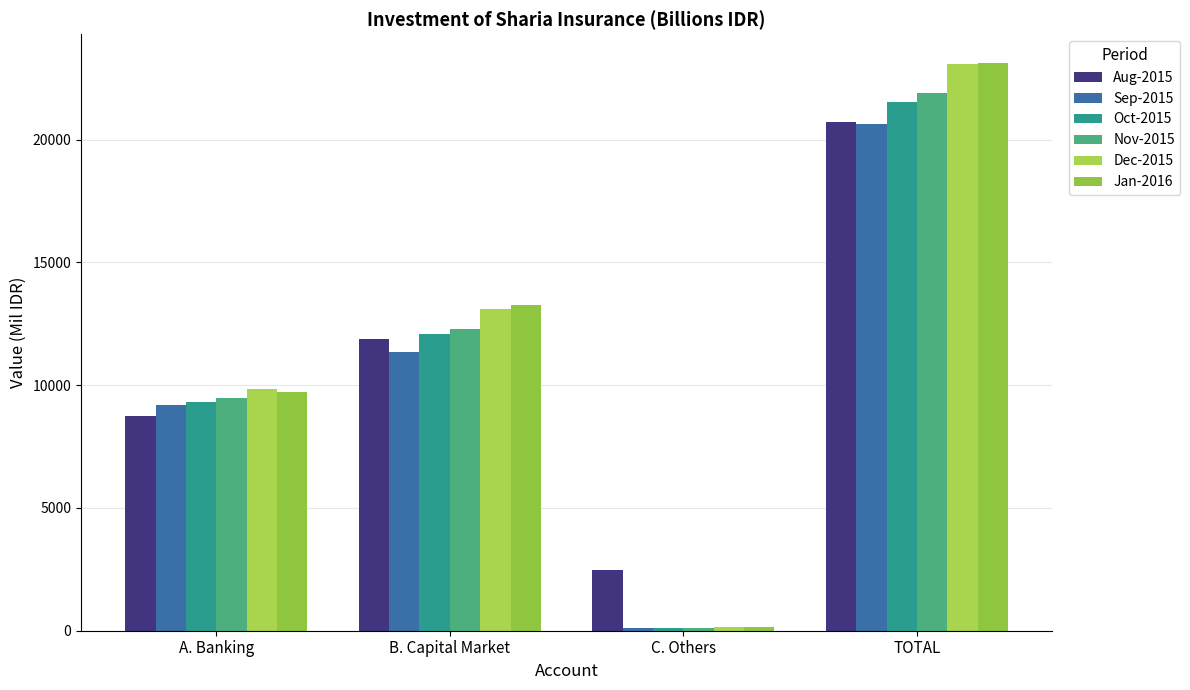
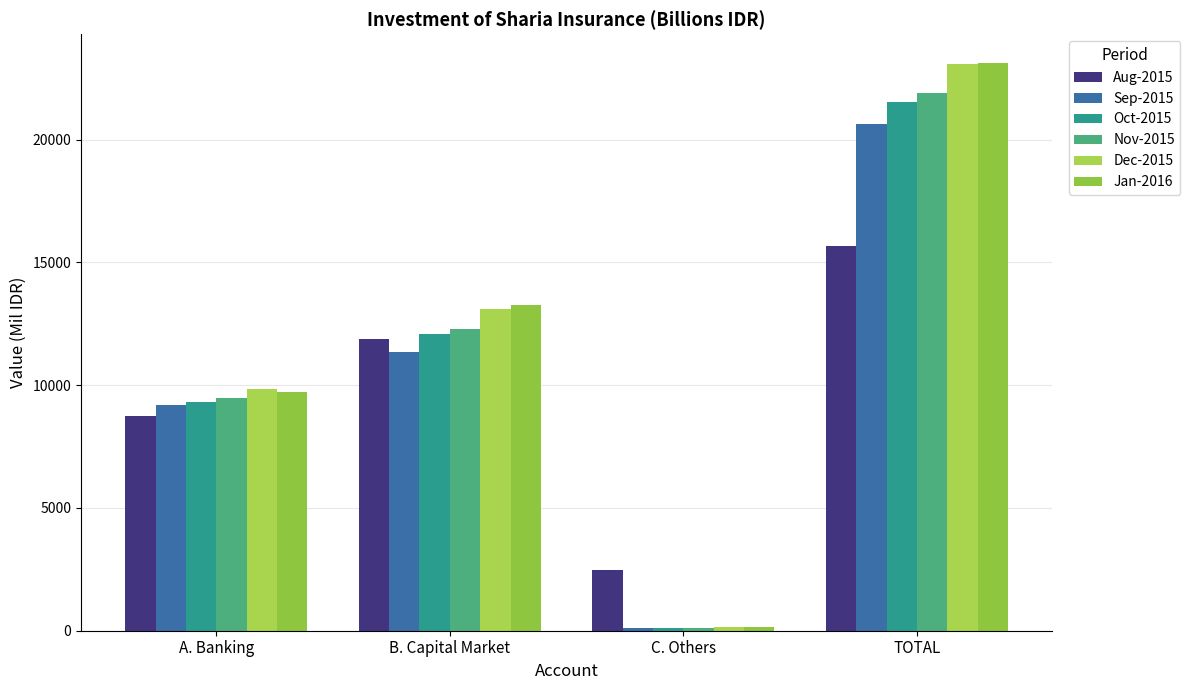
Aug-2015, TOTAL: 20700 -> 15600
